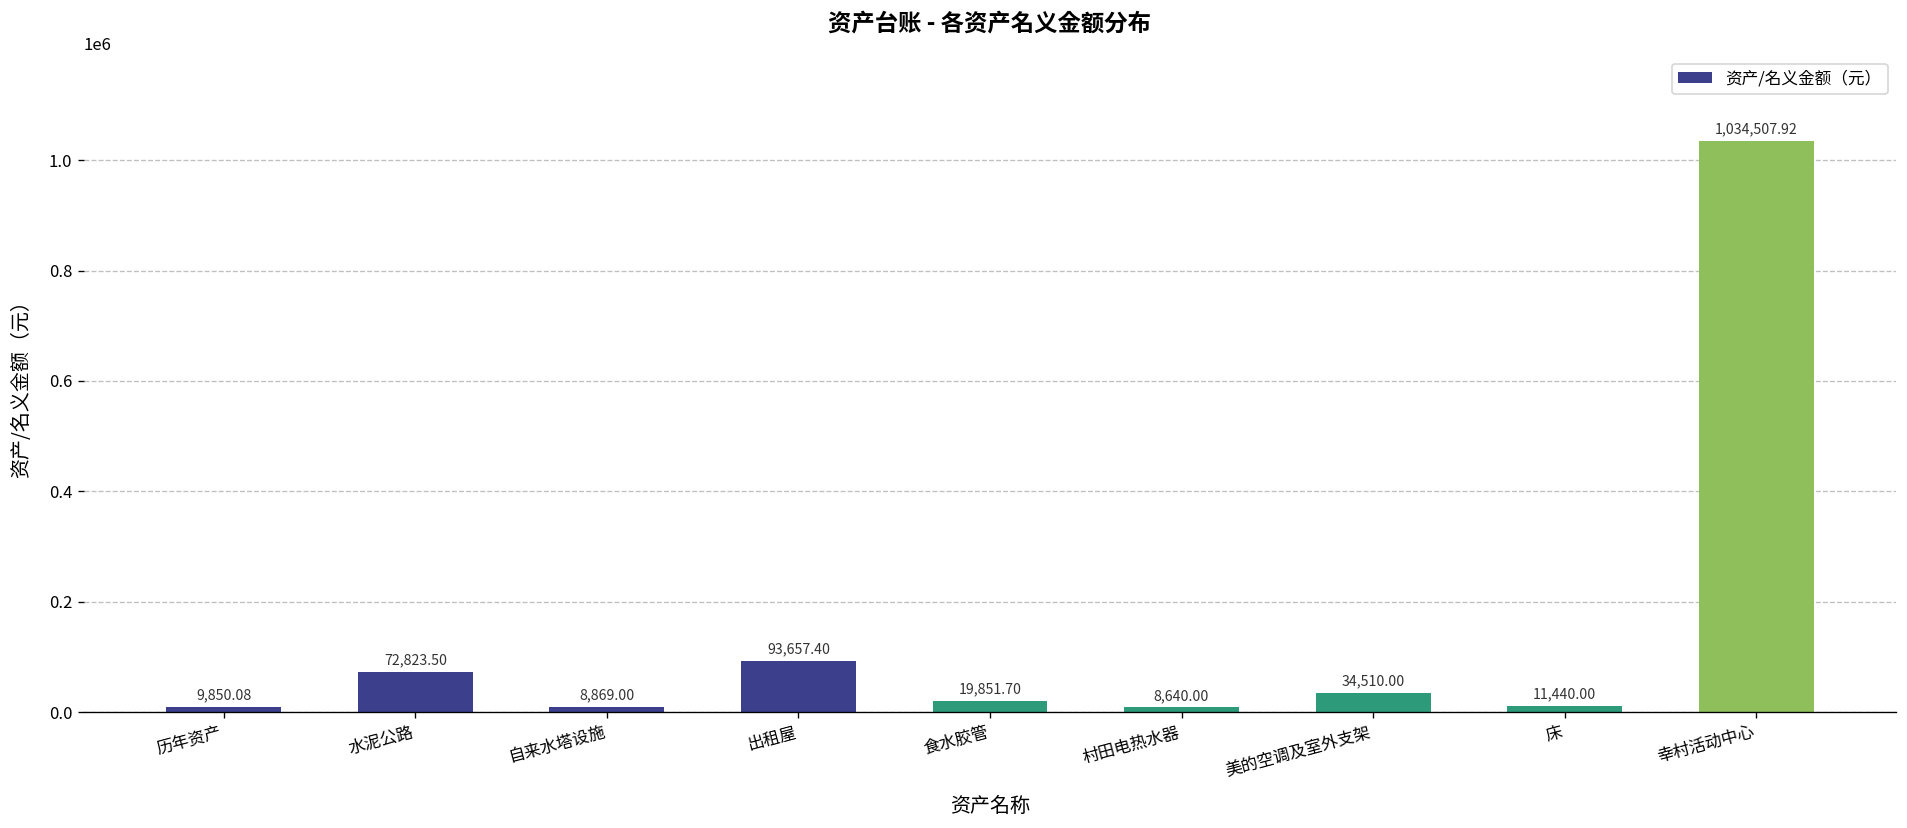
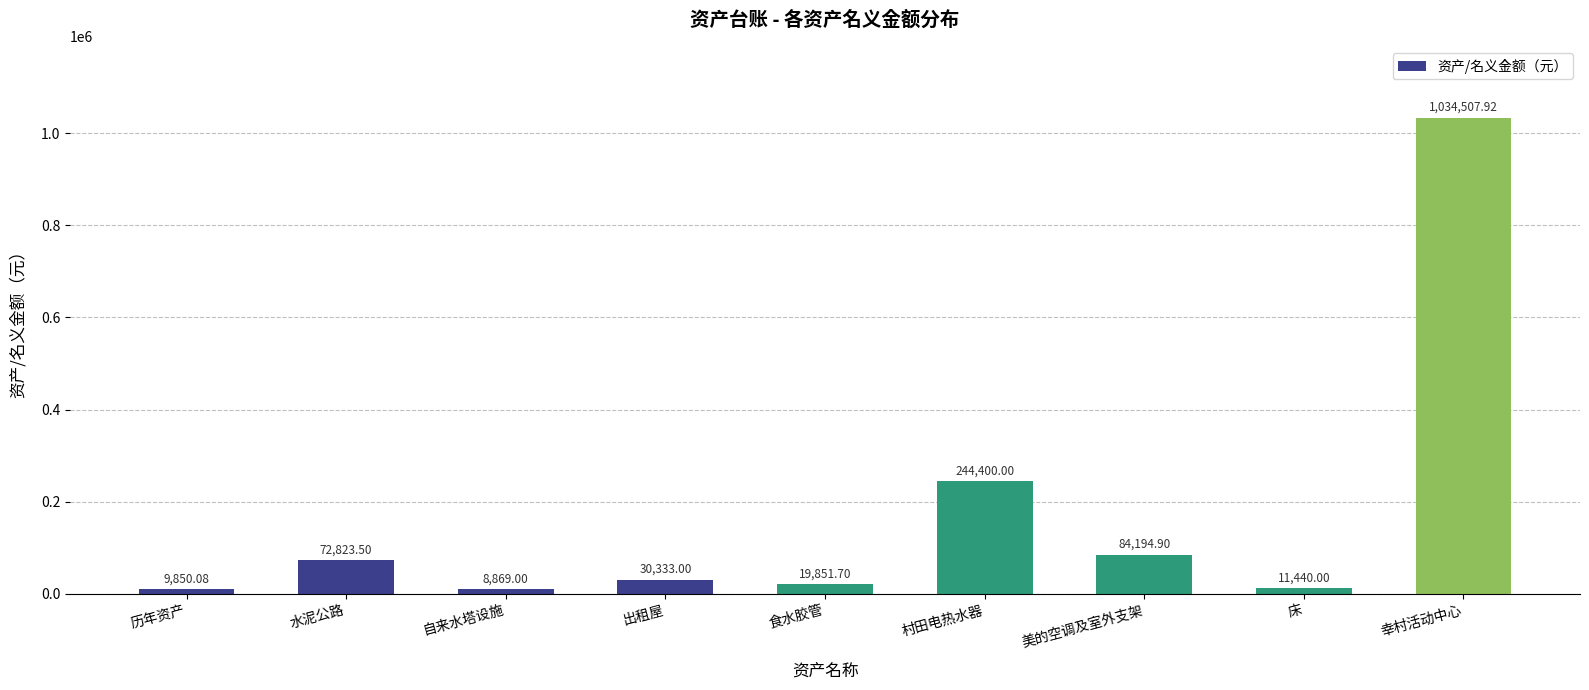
出租屋: 93,657.40 -> 30,333.00
村田电热水器: 8,640.00 -> 244,400.00
美的空调及室外支架: 34,510.00 -> 84,194.90
